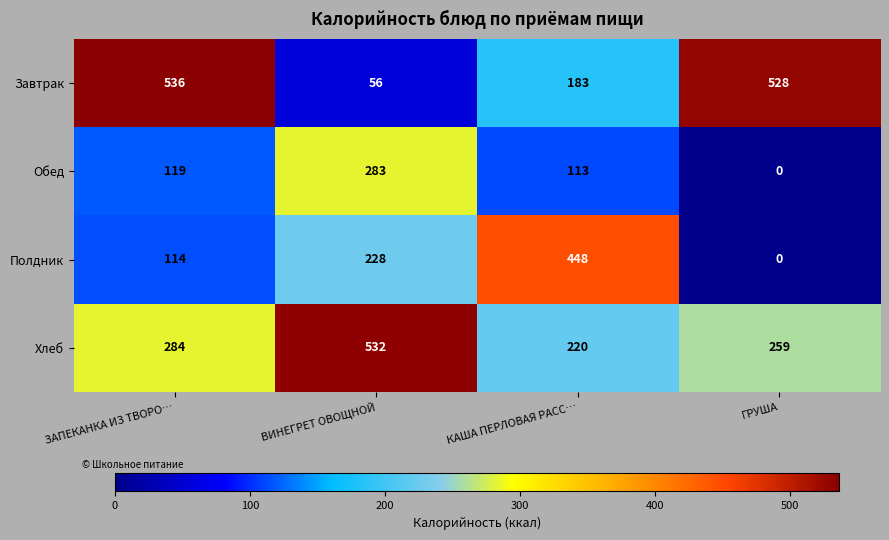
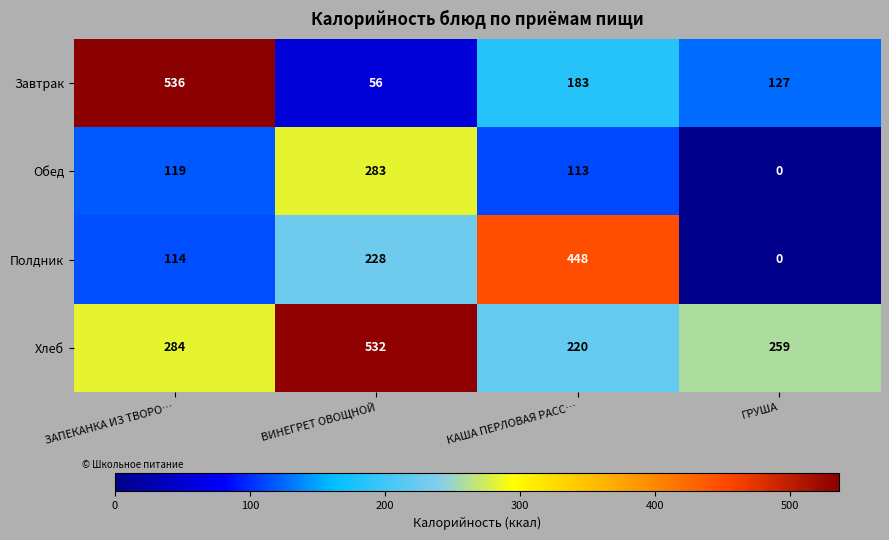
Завтрак, ГРУША: 528 -> 127
